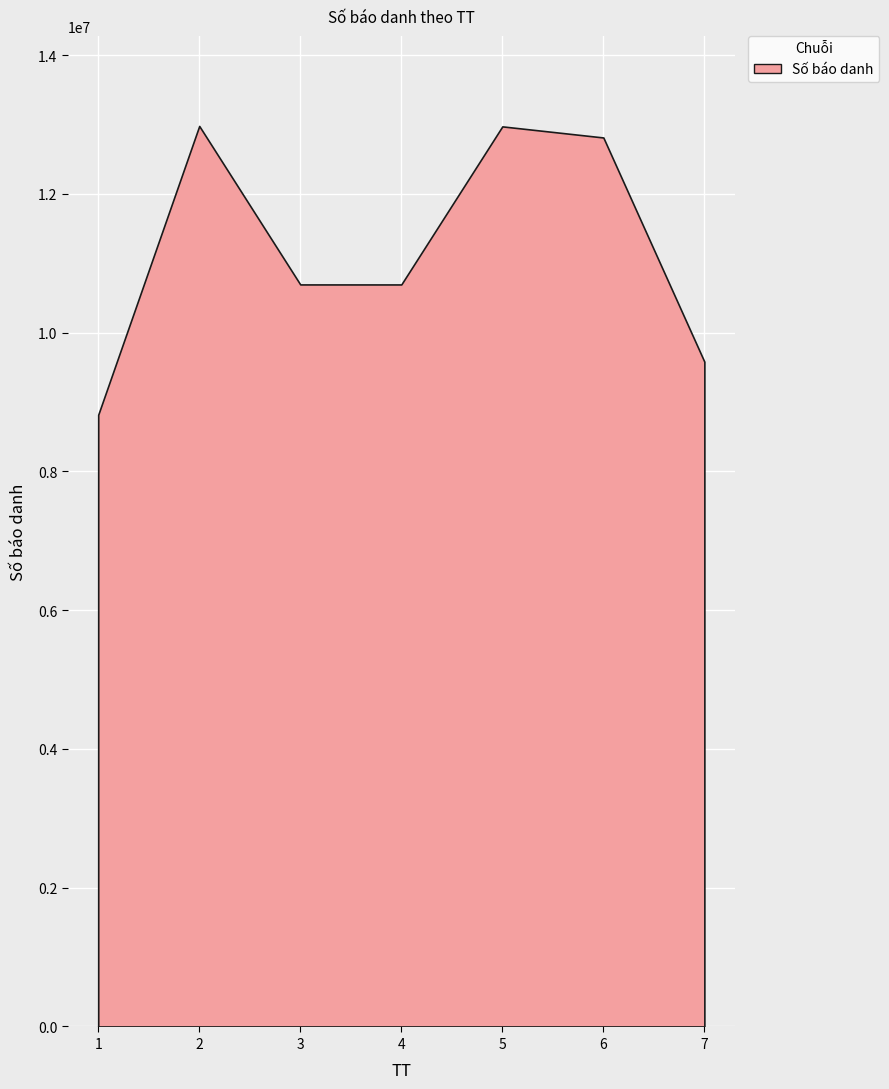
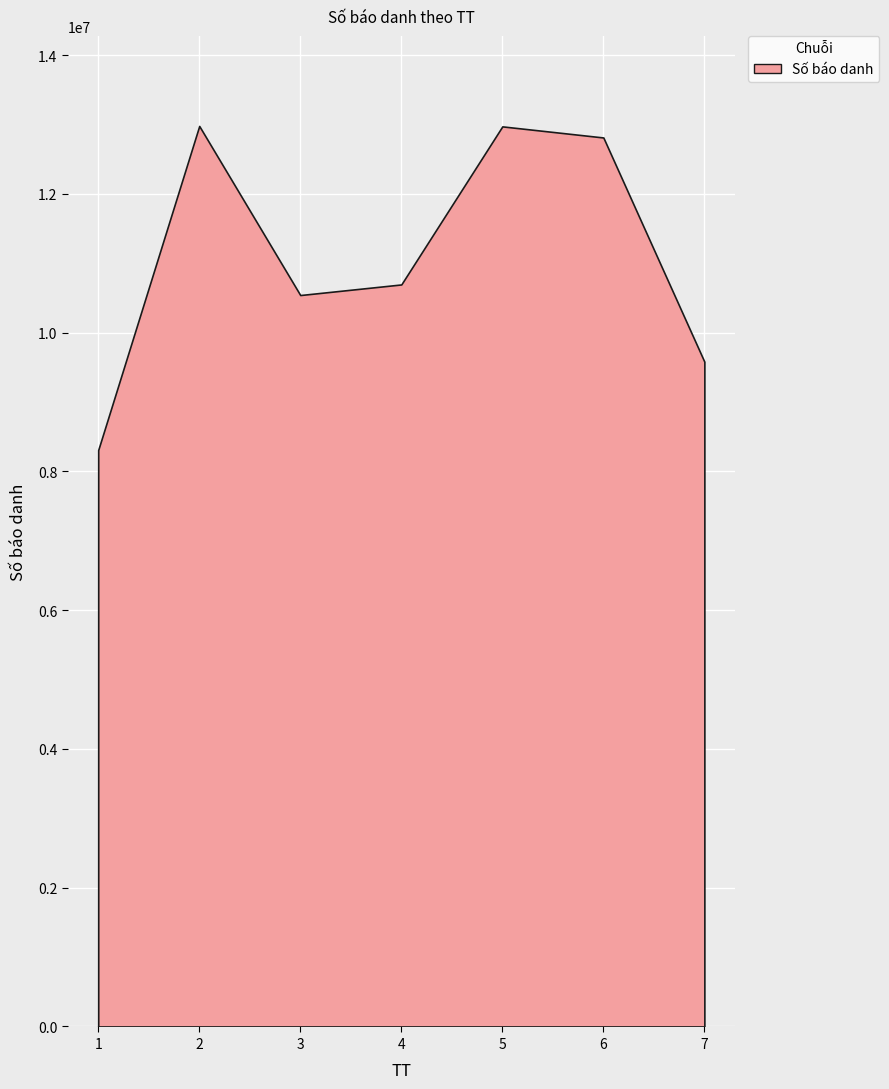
1: 8800000 -> 8300000
3: 10700000 -> 10500000
